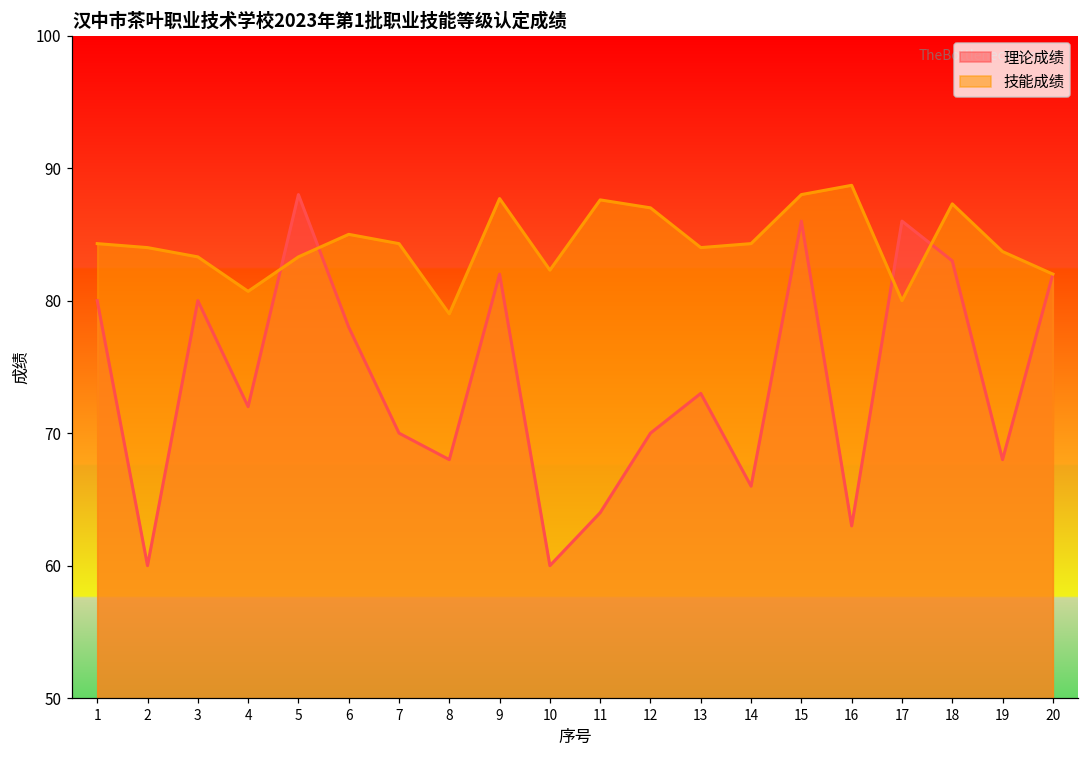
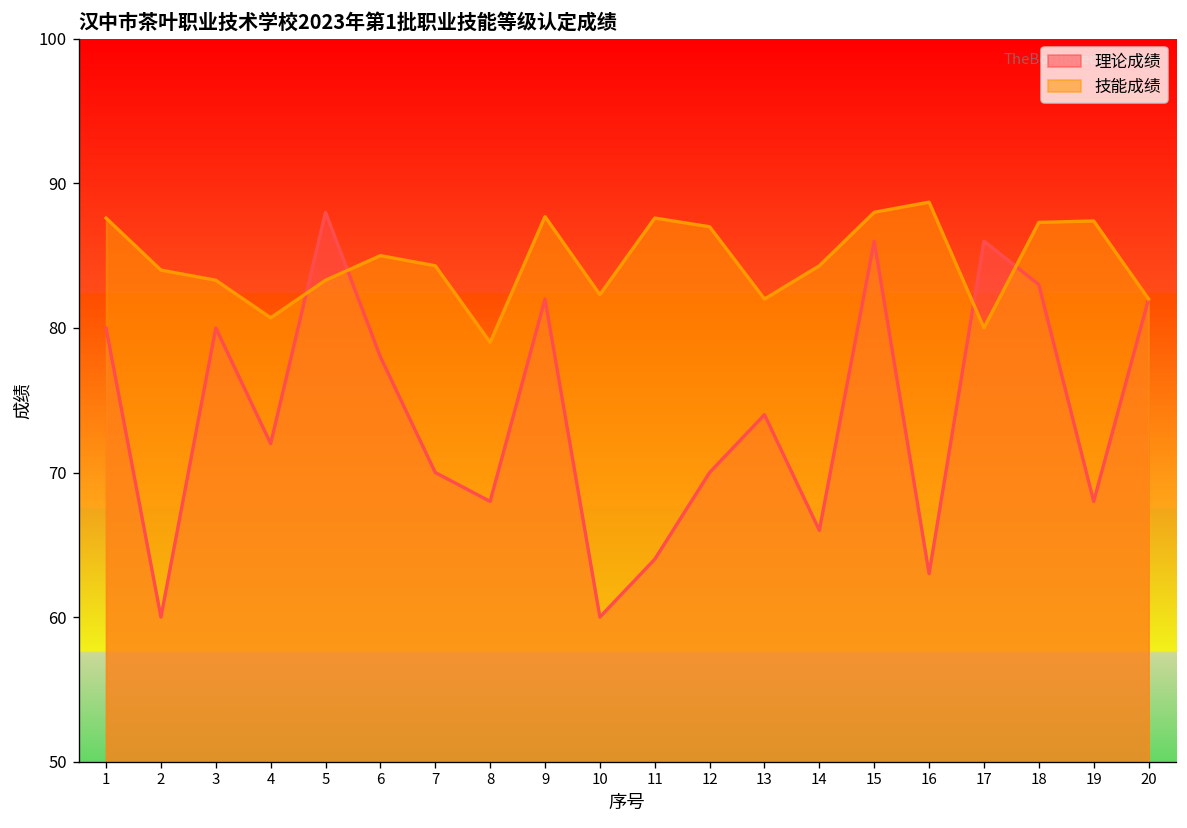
技能成绩, 1: 84.3 -> 87.6
理论成绩, 13: 73 -> 74
技能成绩, 13: 84 -> 82
技能成绩, 19: 83.7 -> 87.4
